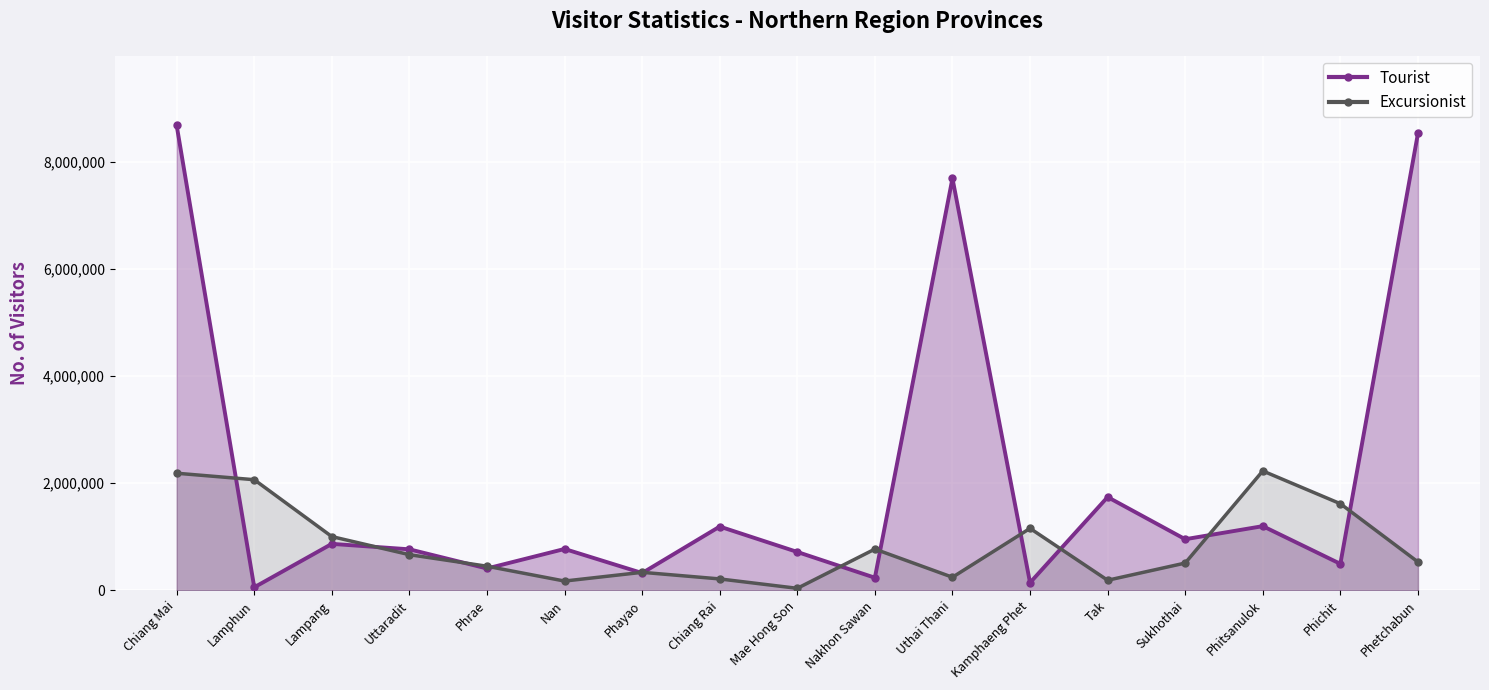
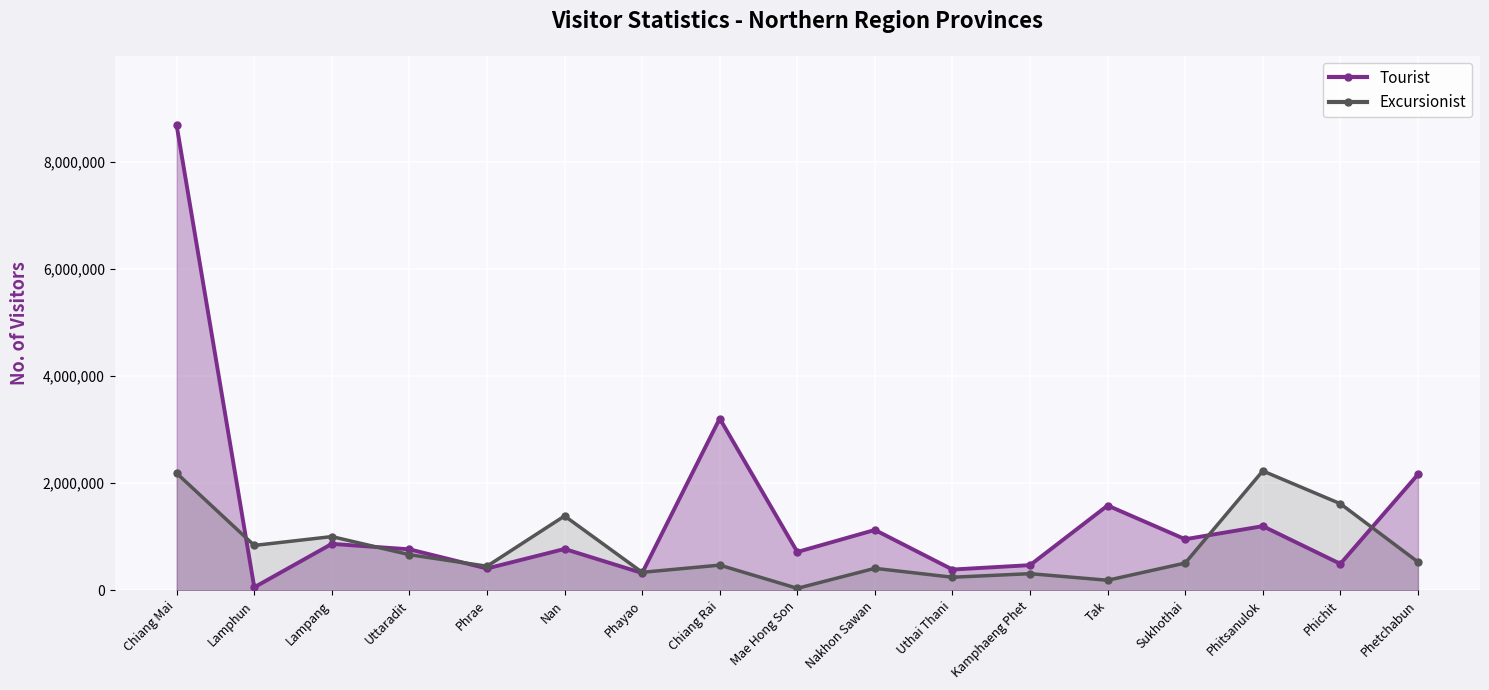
Excursionist, Lamphun: 2,100,000 -> 800,000
Excursionist, Nan: 200,000 -> 1,400,000
Tourist, Chiang Rai: 1,200,000 -> 3,200,000
Excursionist, Chiang Rai: 200,000 -> 500,000
Tourist, Nakhon Sawan: 200,000 -> 1,100,000
Excursionist, Nakhon Sawan: 800,000 -> 400,000
Tourist, Uthai Thani: 7,700,000 -> 400,000
Tourist, Kamphaeng Phet: 100,000 -> 500,000
Excursionist, Kamphaeng Phet: 1,200,000 -> 300,000
Tourist, Tak: 1,700,000 -> 1,600,000
Tourist, Phetchabun: 8,500,000 -> 2,200,000
